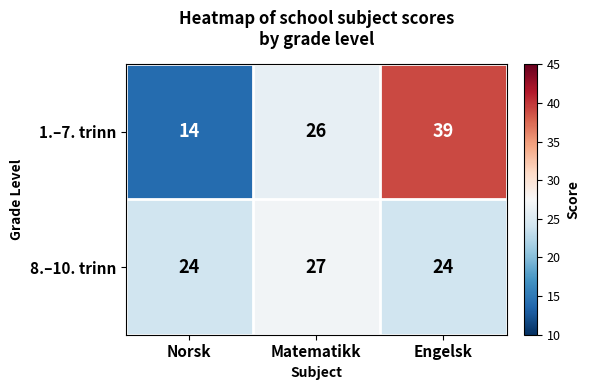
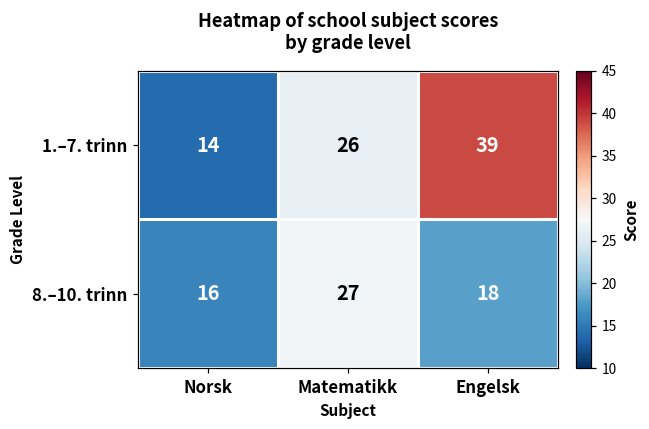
8.–10. trinn, Norsk: 24 -> 16
8.–10. trinn, Engelsk: 24 -> 18
